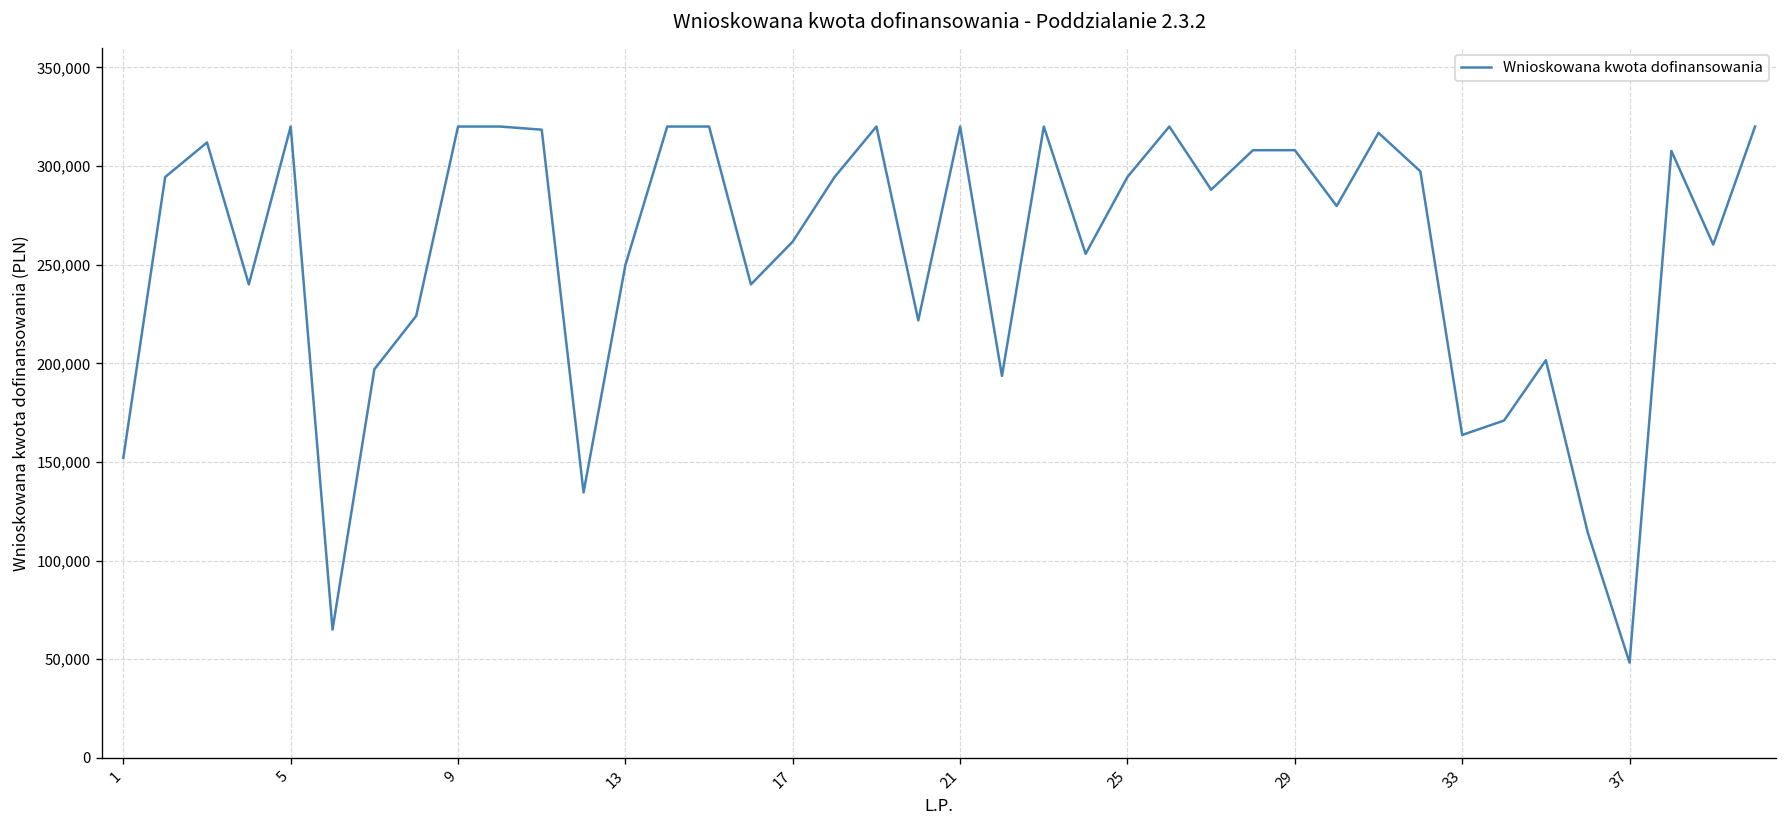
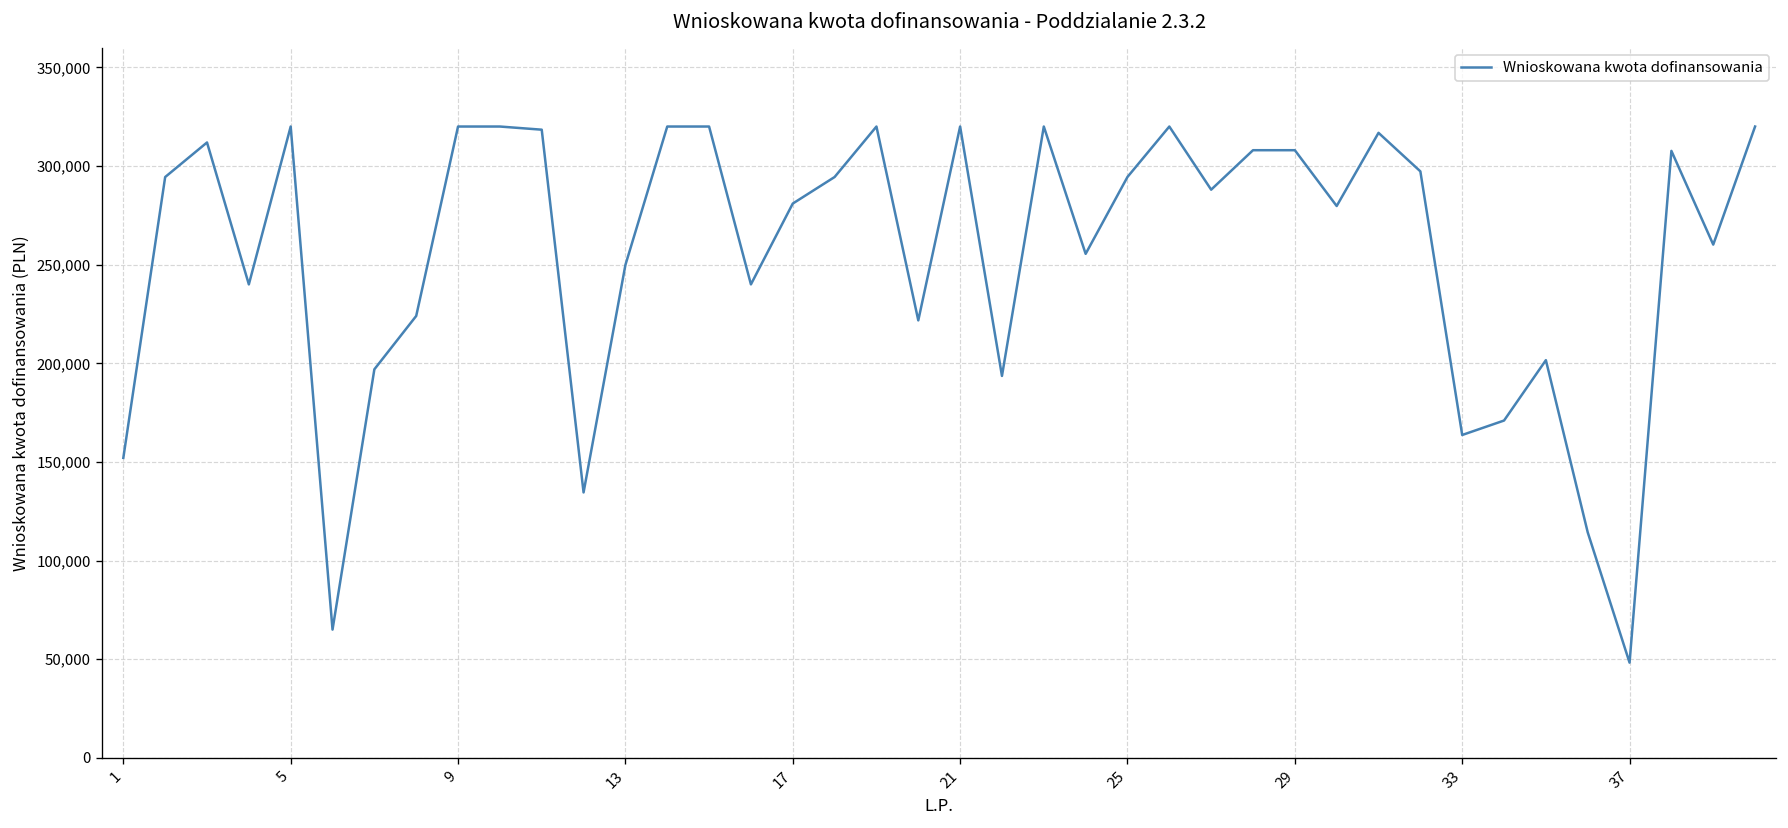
17: 262,000 -> 281,000
